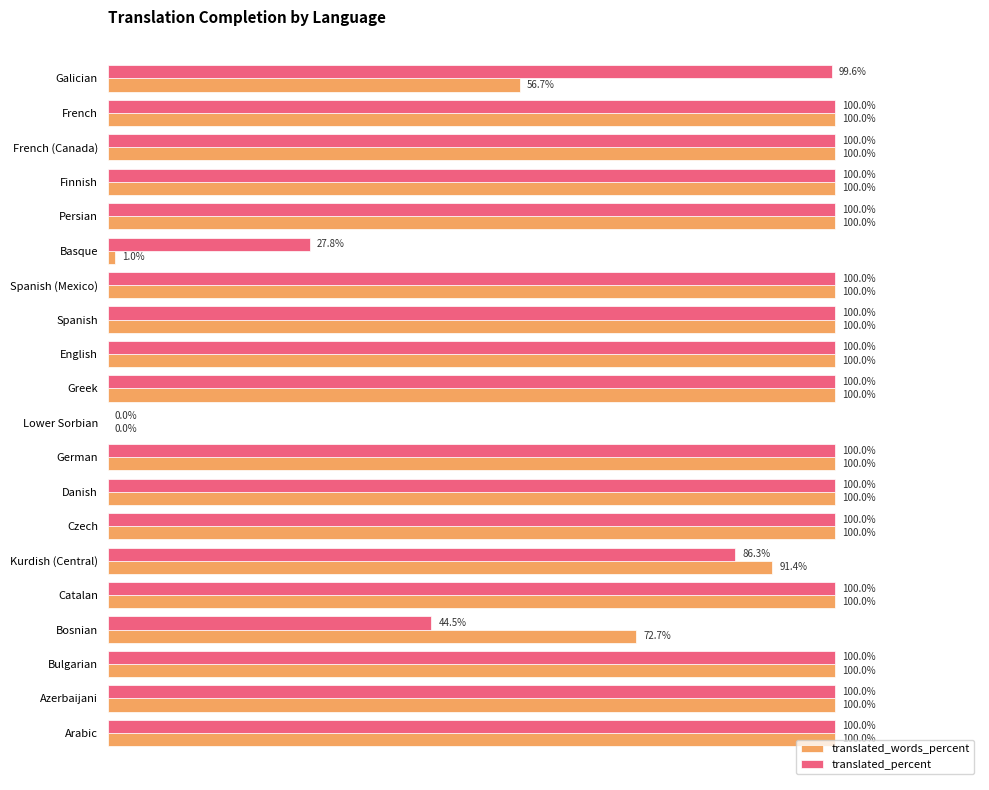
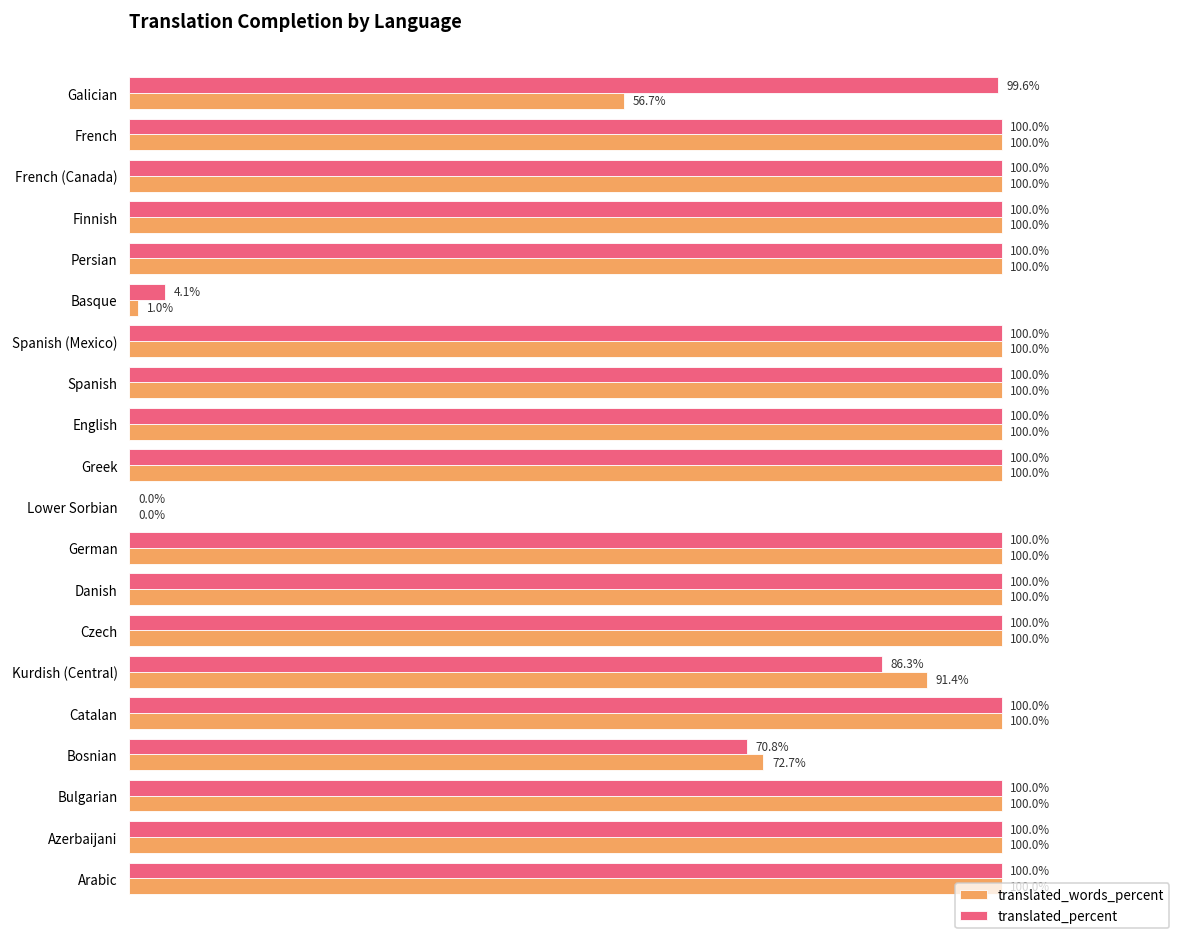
translated_percent, Basque: 27.8% -> 4.1%
translated_percent, Bosnian: 44.5% -> 70.8%
